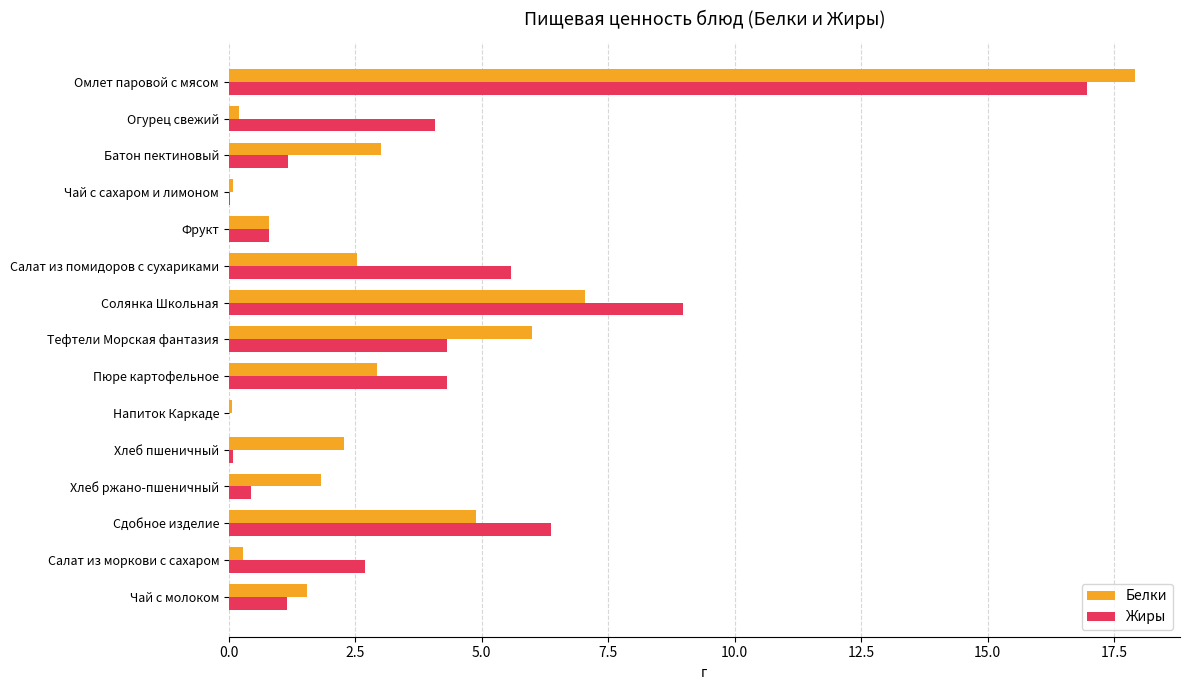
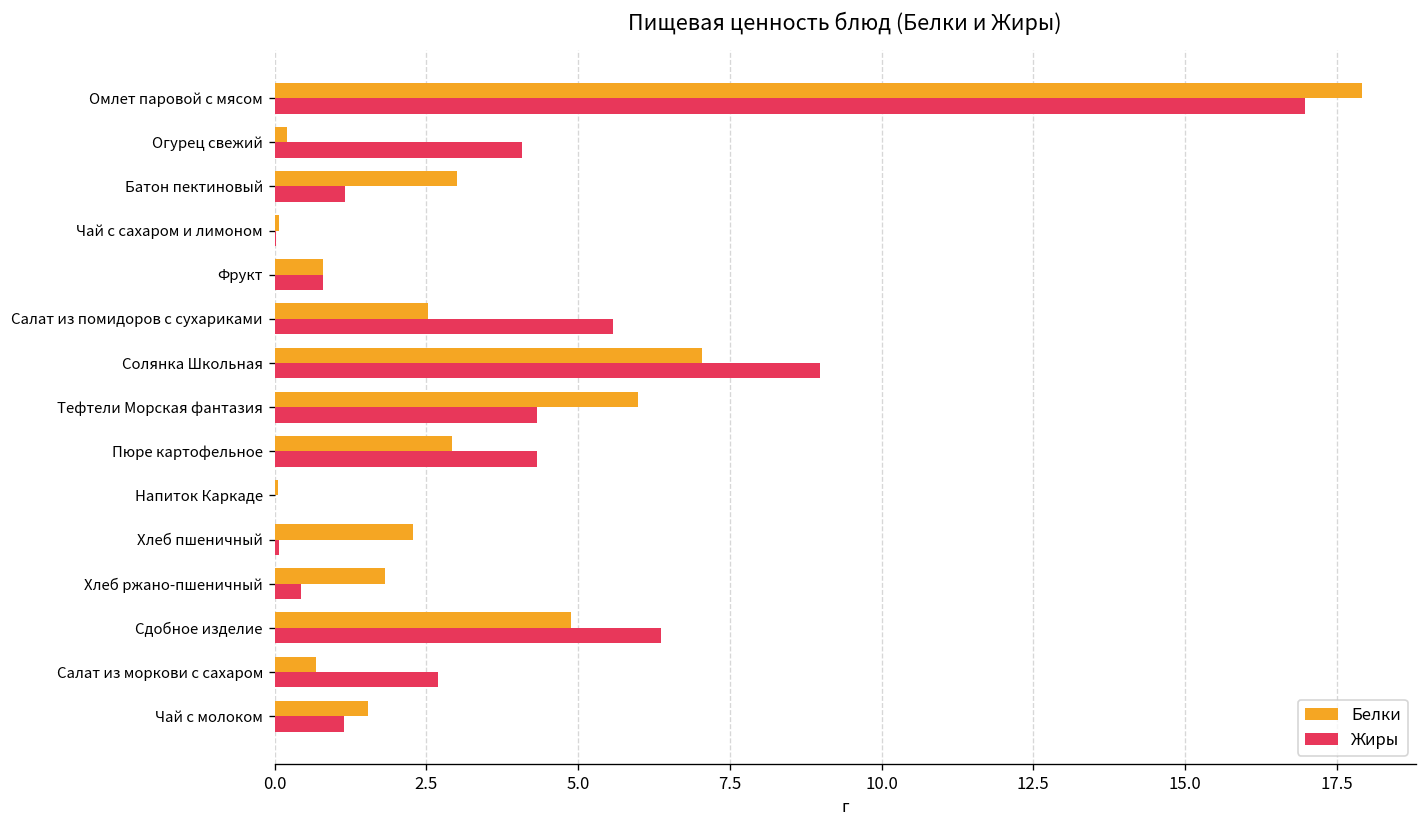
Белки, Салат из моркови с сахаром: 0.3 -> 0.7
